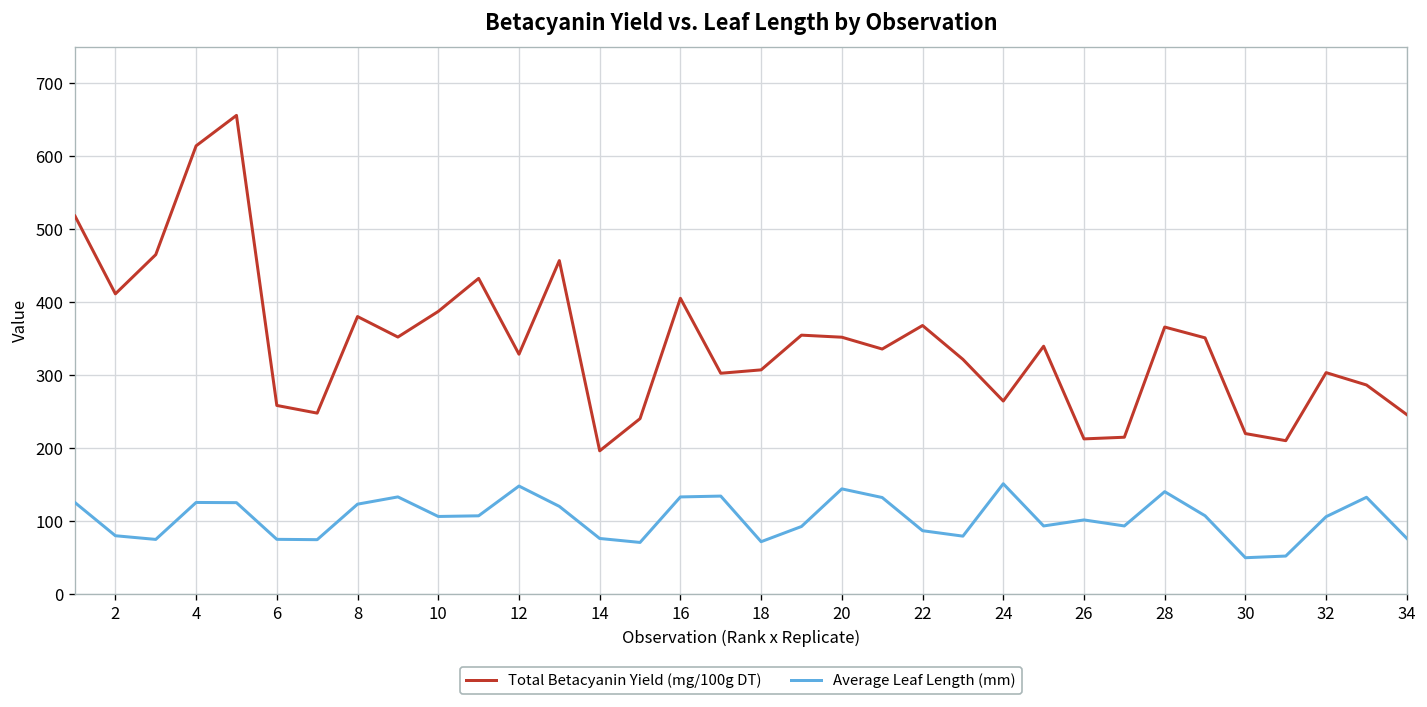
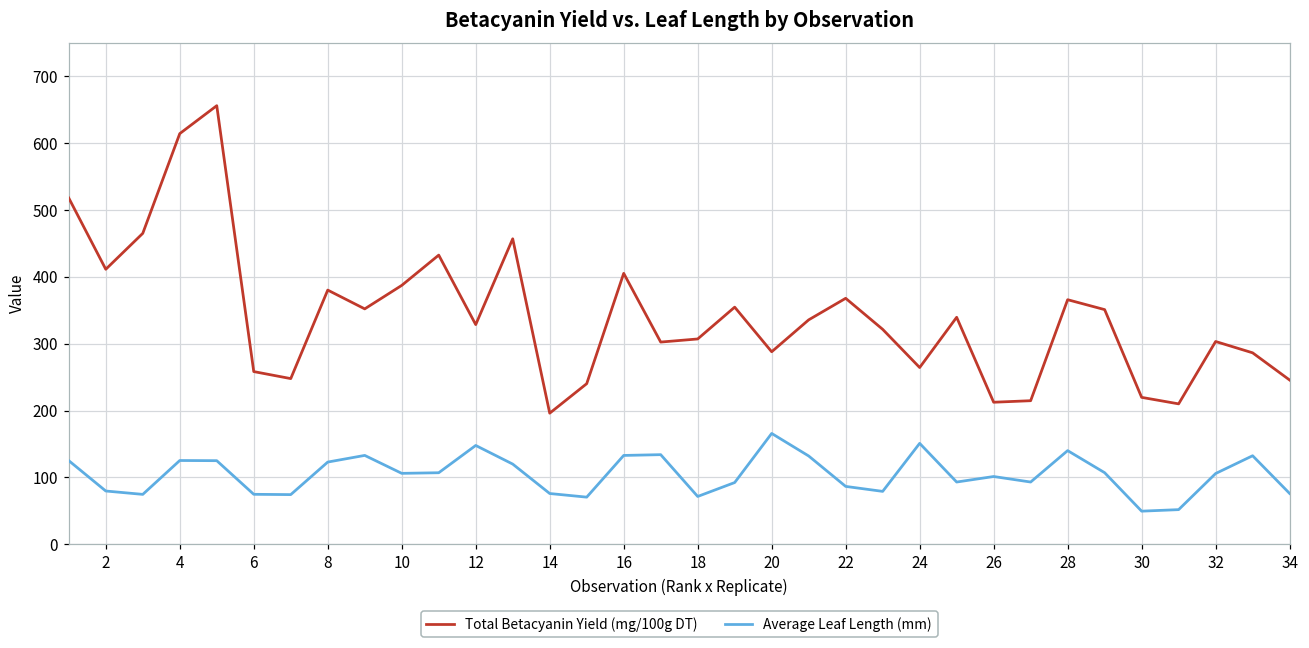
Total Betacyanin Yield (mg/100g DT), 20: 350 -> 290
Average Leaf Length (mm), 20: 140 -> 170
